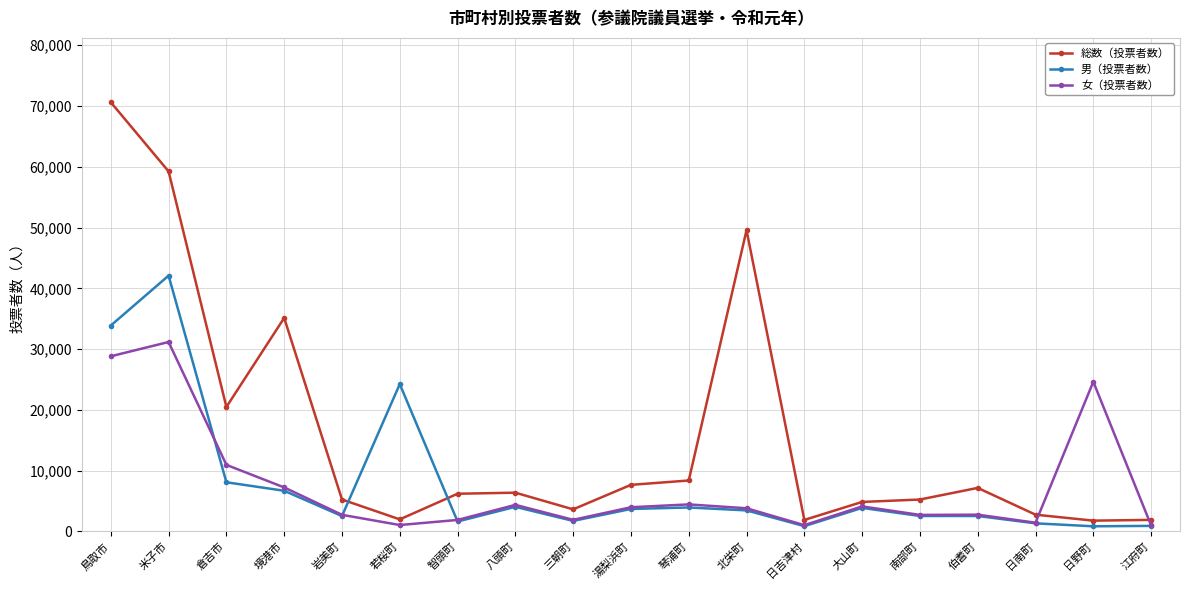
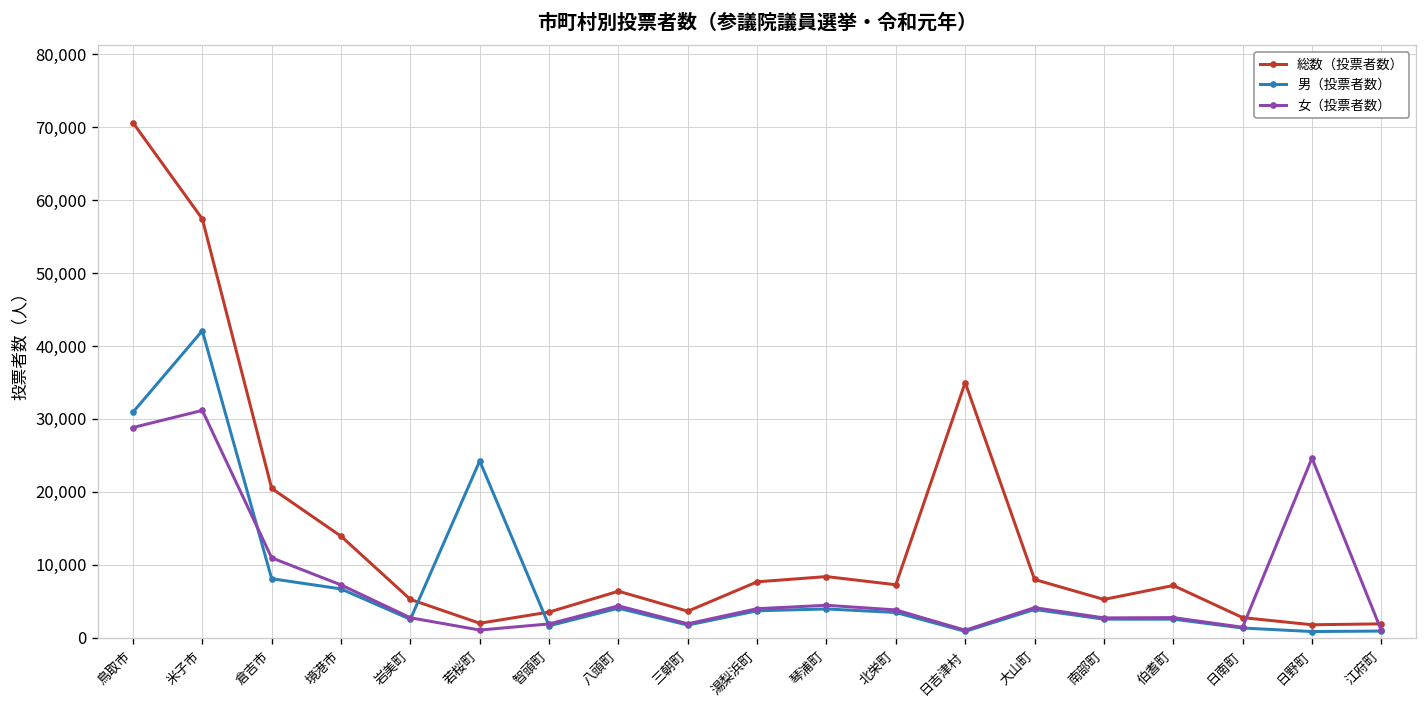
男（投票者数）, 鳥取市: 34,000 -> 31,000
総数（投票者数）, 米子市: 59,000 -> 57,000
総数（投票者数）, 境港市: 35,000 -> 14,000
総数（投票者数）, 智頭町: 6,000 -> 4,000
総数（投票者数）, 北栄町: 50,000 -> 7,000
総数（投票者数）, 日吉津村: 2,000 -> 35,000
総数（投票者数）, 大山町: 5,000 -> 8,000
